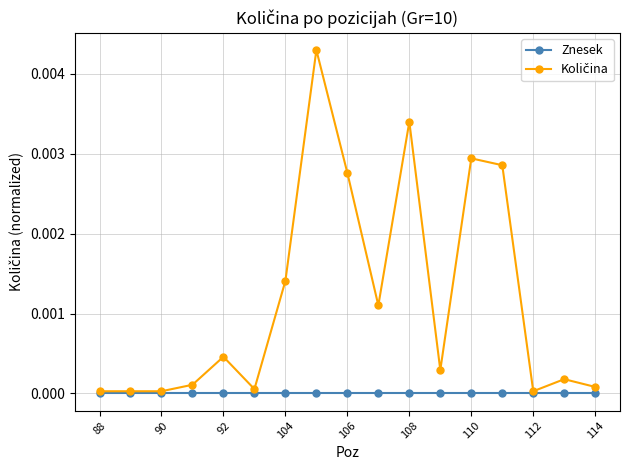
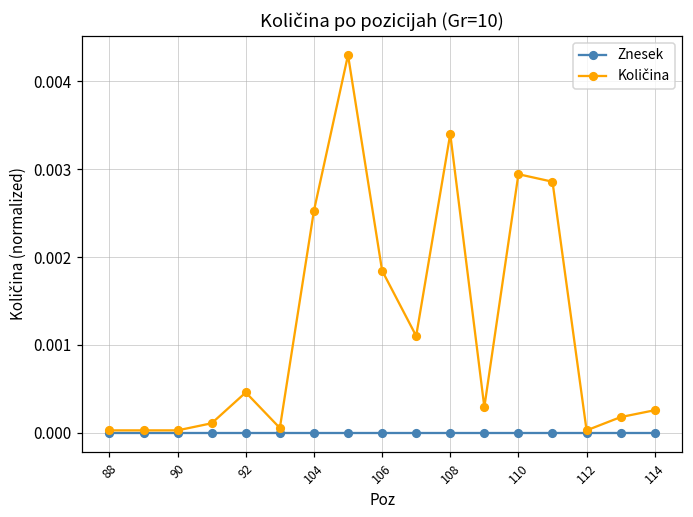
Količina, 104: 0.0014 -> 0.0025
Količina, 106: 0.0028 -> 0.0018
Količina, 114: 0.0001 -> 0.0003
